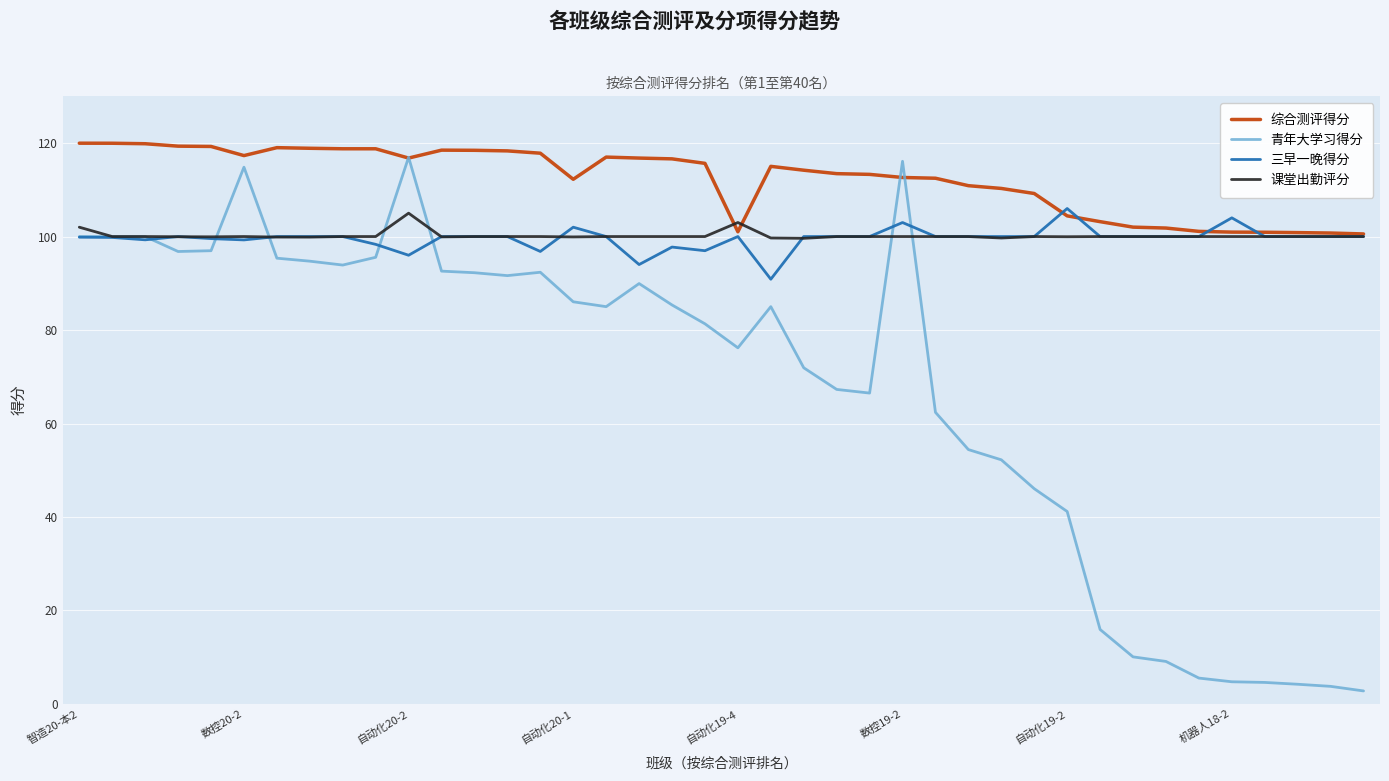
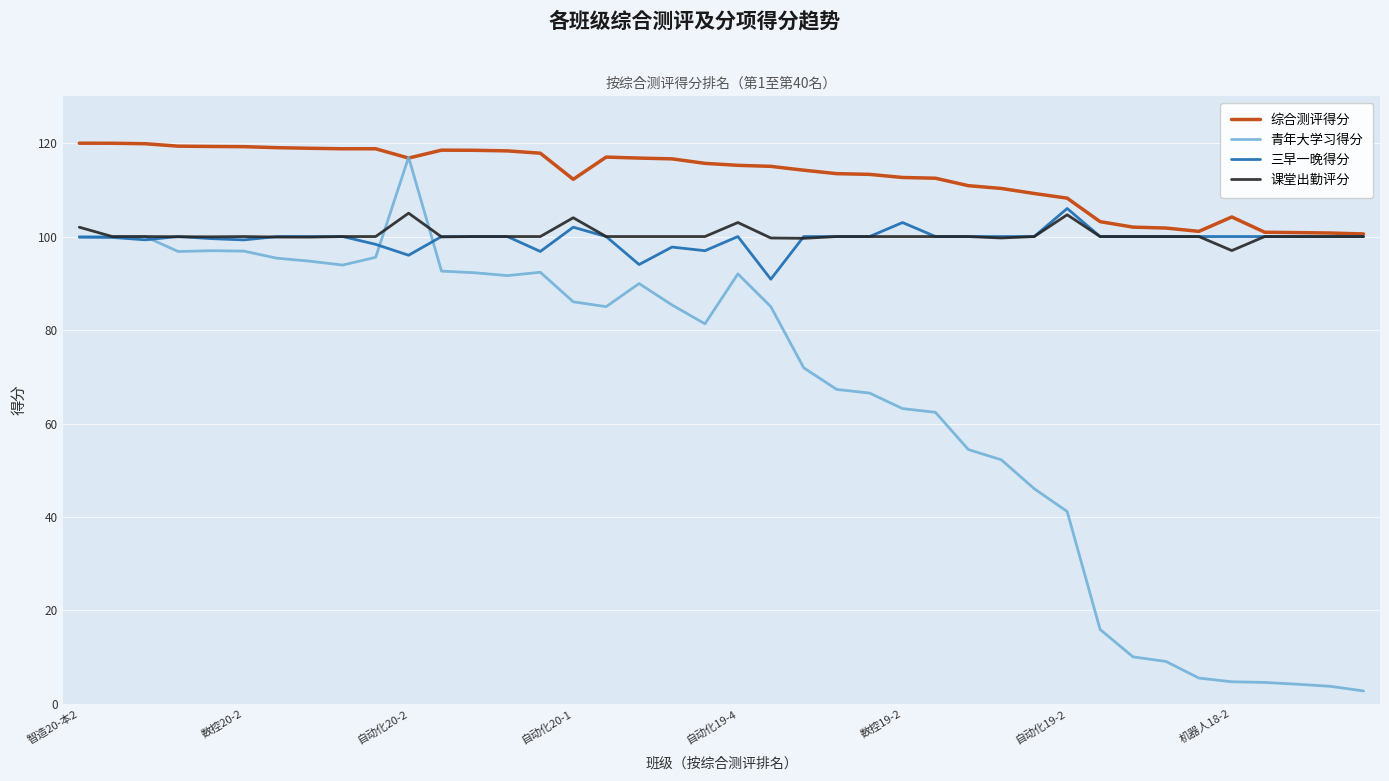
综合测评得分, 数控20-2: 117 -> 119
青年大学习得分, 数控20-2: 115 -> 97
课堂出勤评分, 自动化20-1: 100 -> 104
综合测评得分, 自动化19-4: 101 -> 115
青年大学习得分, 自动化19-4: 76 -> 92
青年大学习得分, 数控19-2: 116 -> 63
综合测评得分, 自动化19-2: 104 -> 108
课堂出勤评分, 自动化19-2: 100 -> 105
综合测评得分, 机器人18-2: 101 -> 104
三早一晚得分, 机器人18-2: 104 -> 100
课堂出勤评分, 机器人18-2: 100 -> 97
